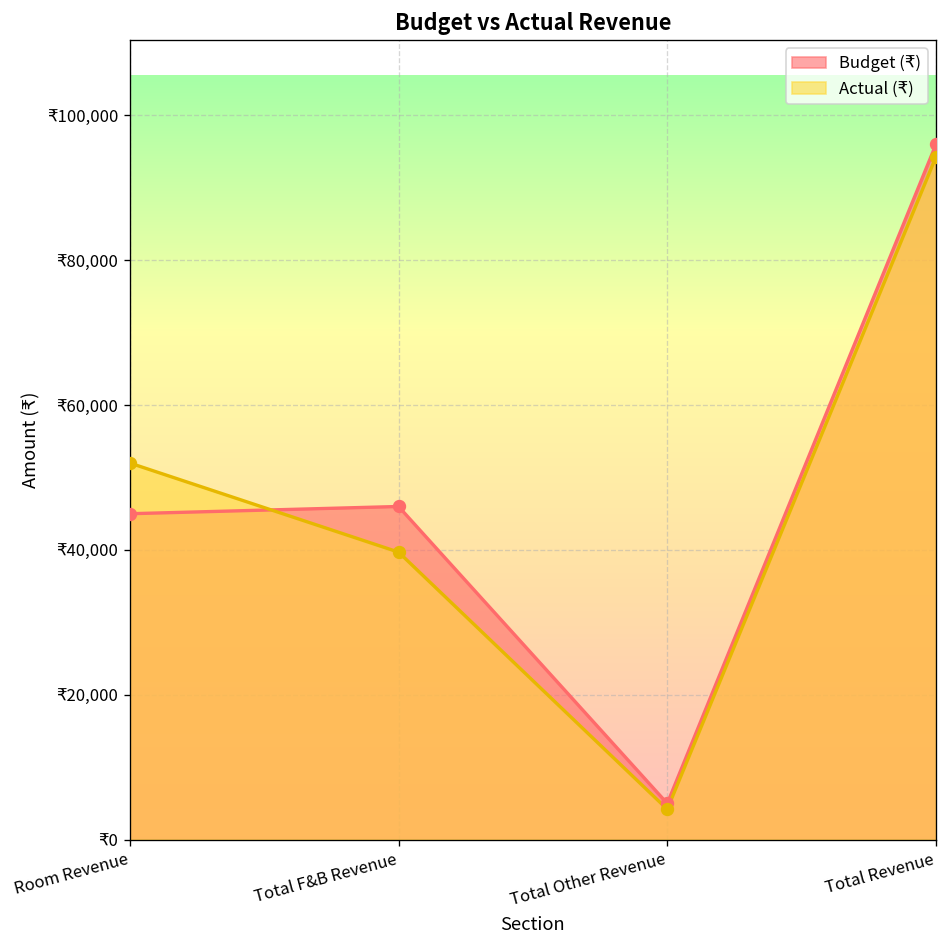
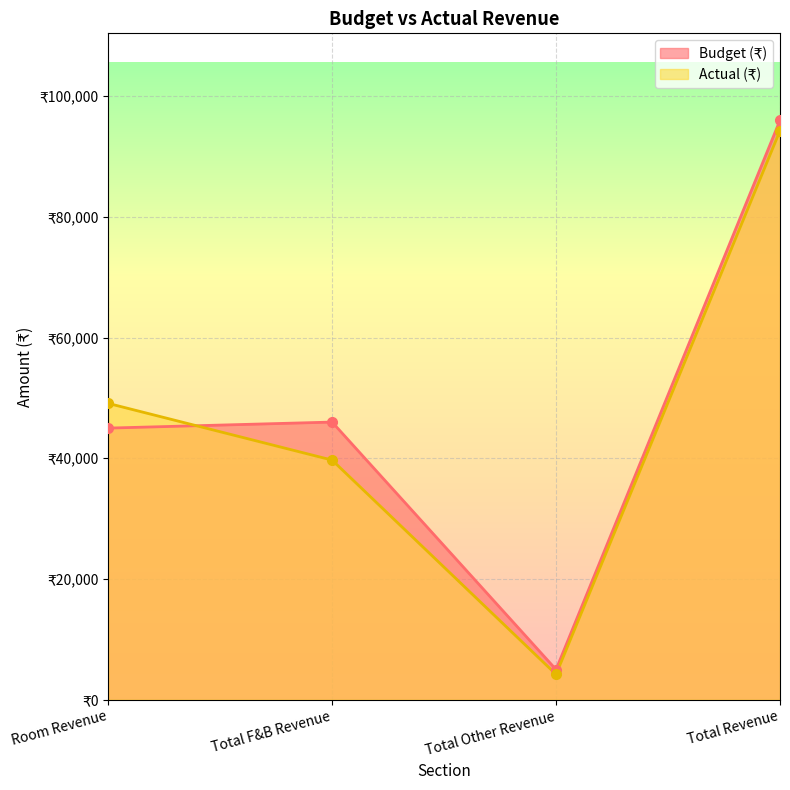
Actual (₹), Room Revenue: ₹52,000 -> ₹49,000
